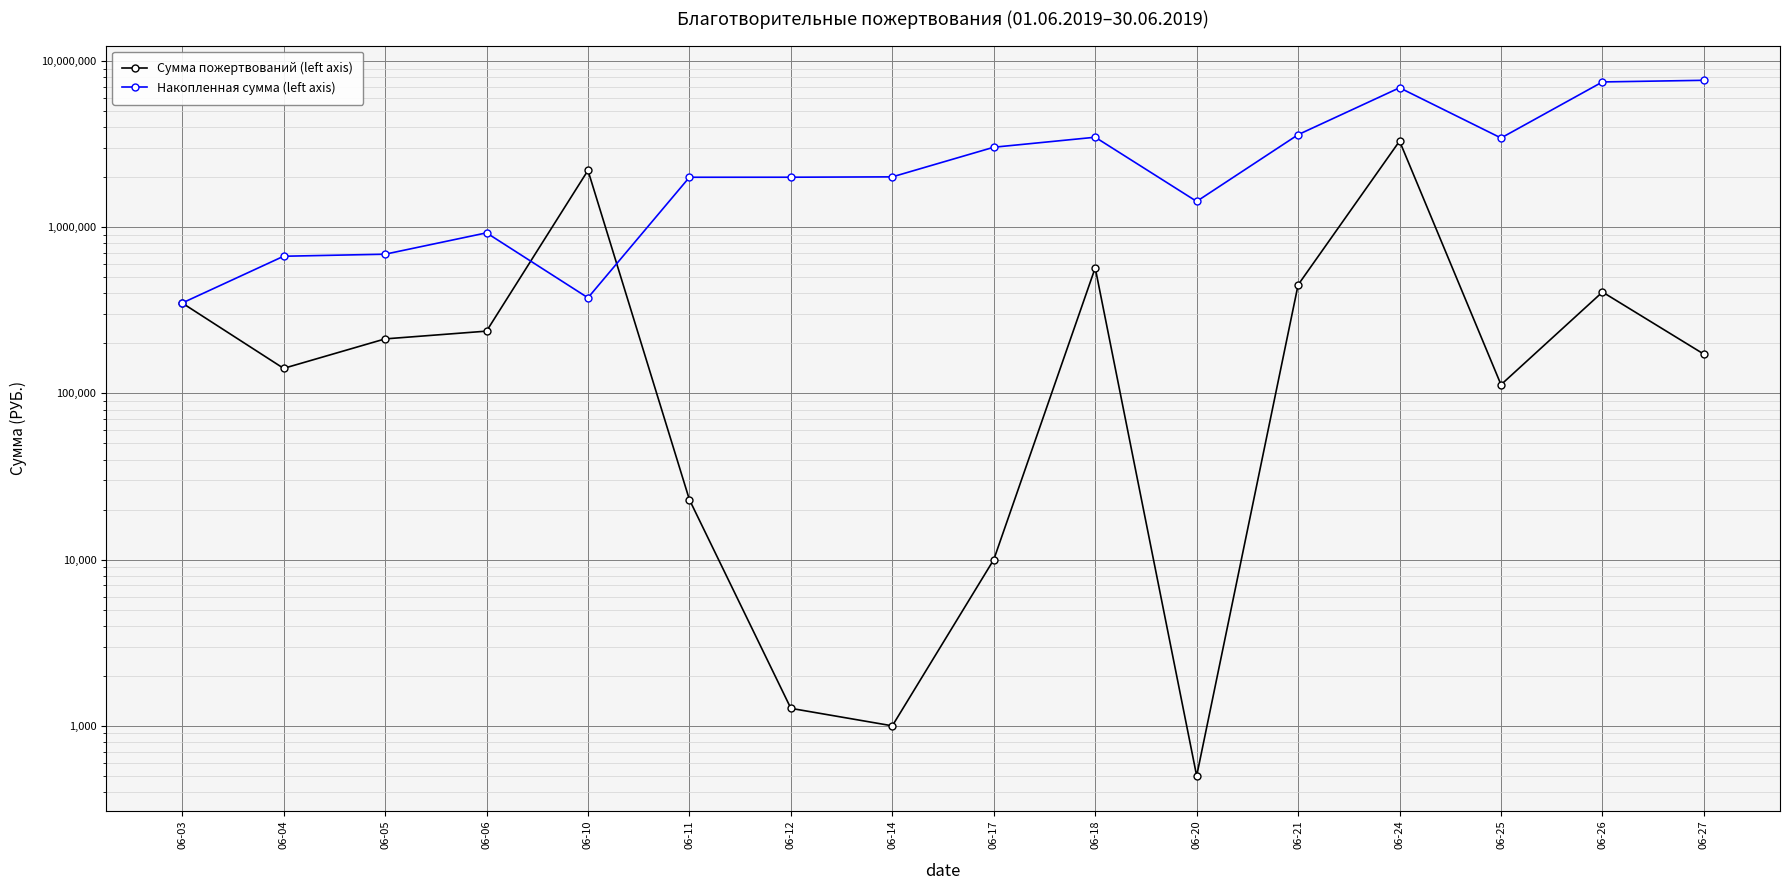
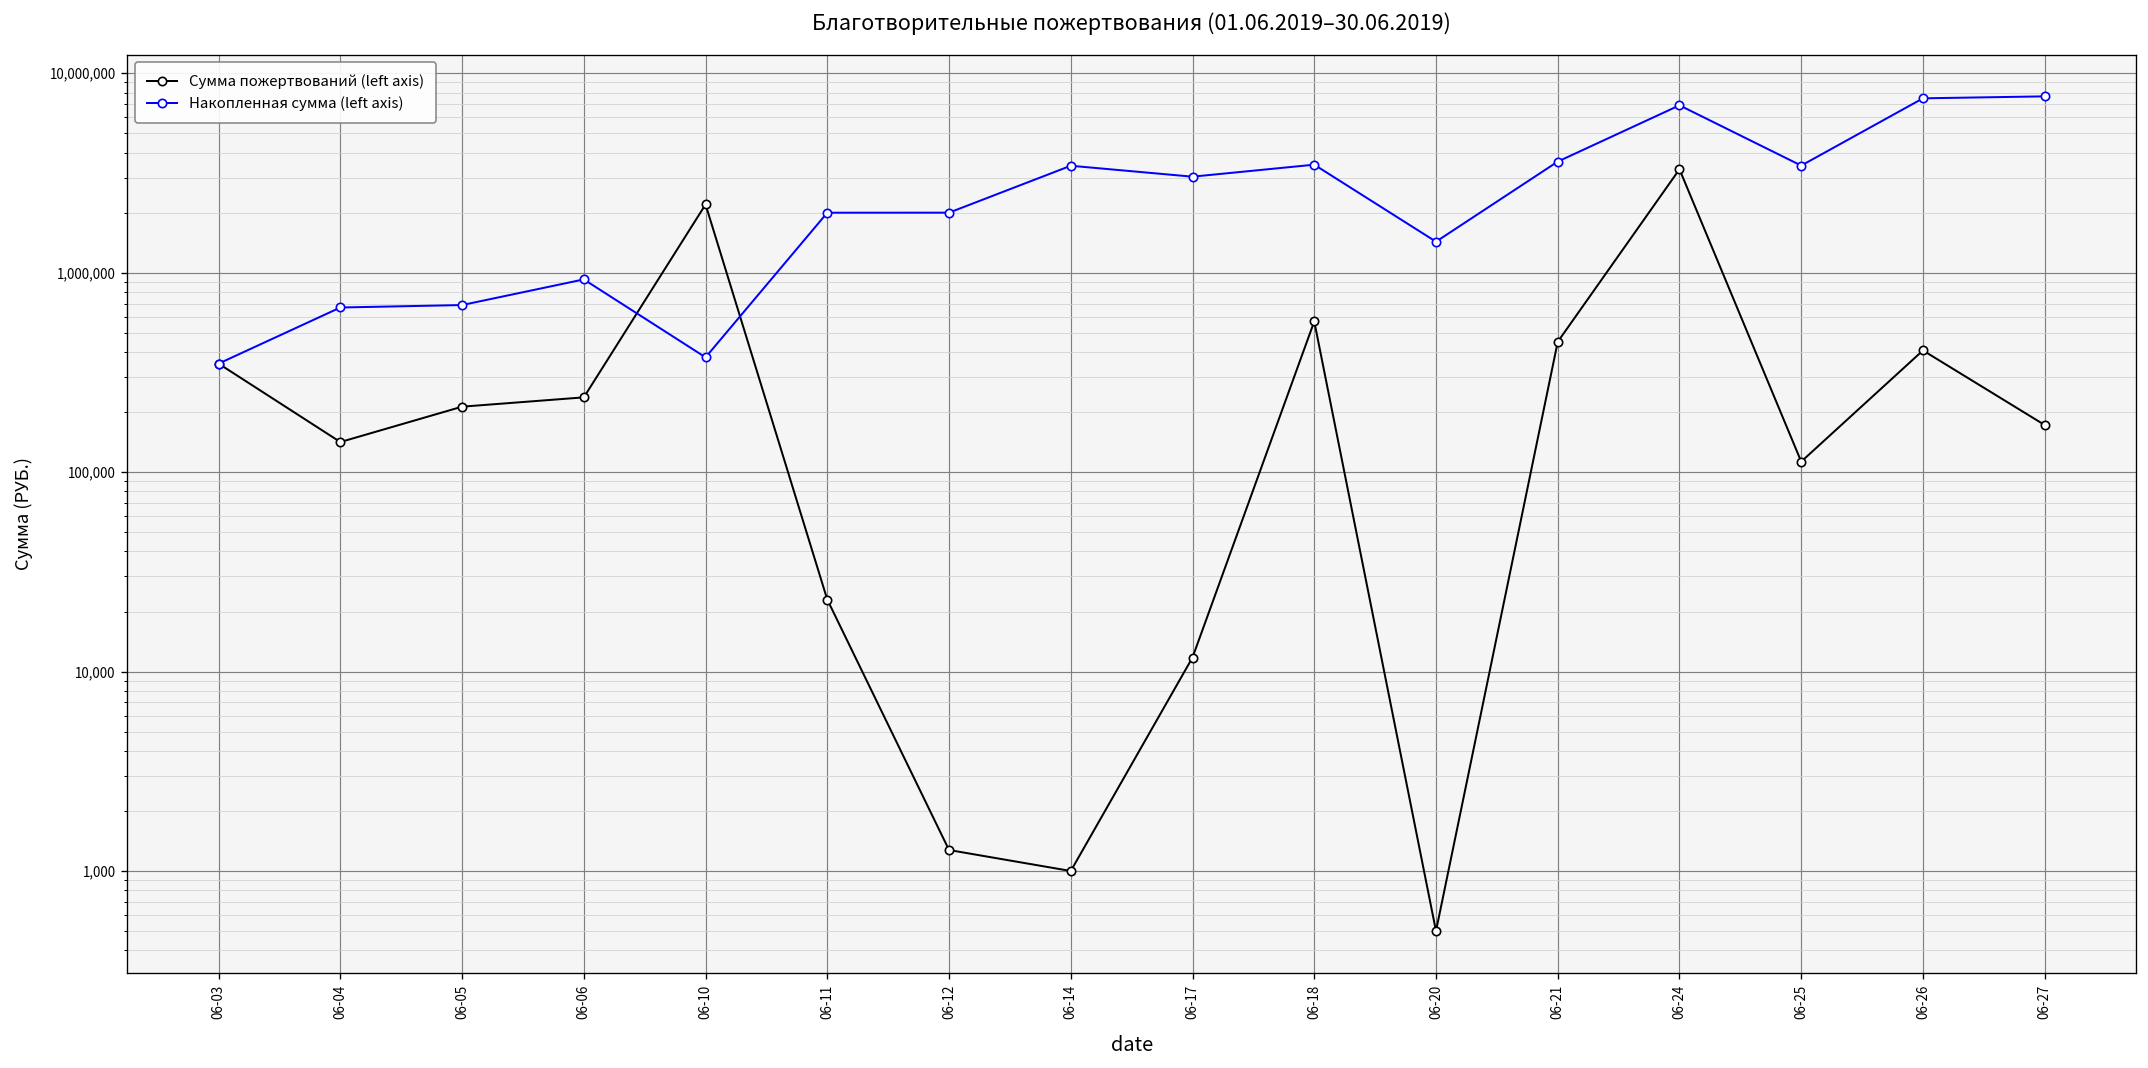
Накопленная сумма (left axis), 06-14: 2,000,000 -> 3,400,000
Сумма пожертвований (left axis), 06-17: 10,000 -> 12,000
